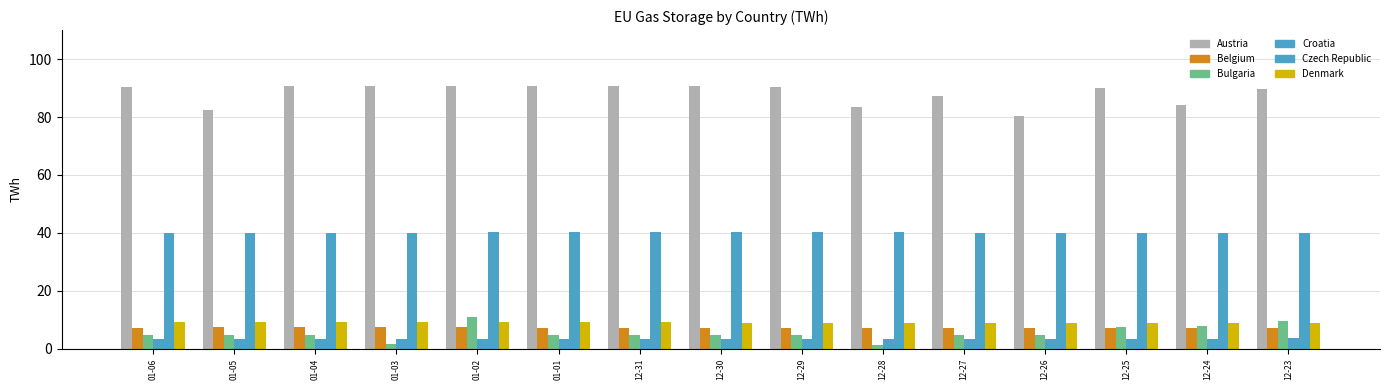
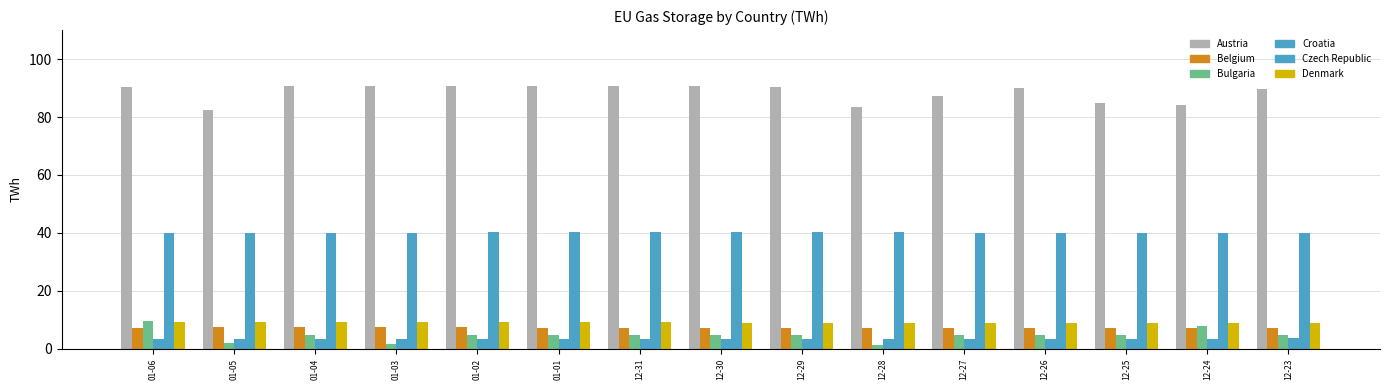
Bulgaria, 01-06: 5 -> 10
Bulgaria, 01-05: 5 -> 2
Bulgaria, 01-02: 11 -> 5
Austria, 12-26: 80 -> 90
Austria, 12-25: 90 -> 85
Bulgaria, 12-25: 8 -> 5
Bulgaria, 12-23: 10 -> 5
